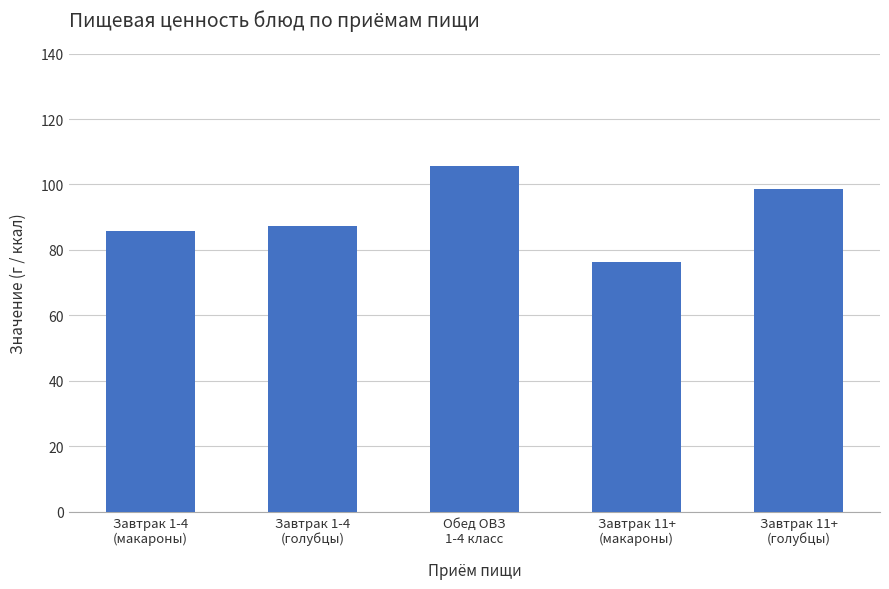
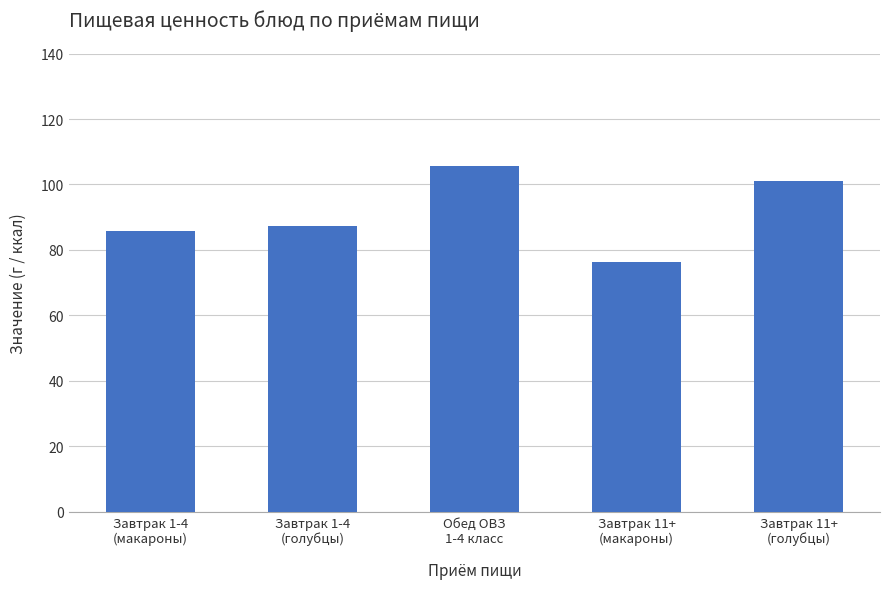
Завтрак 11+ (голубцы): 99 -> 101
